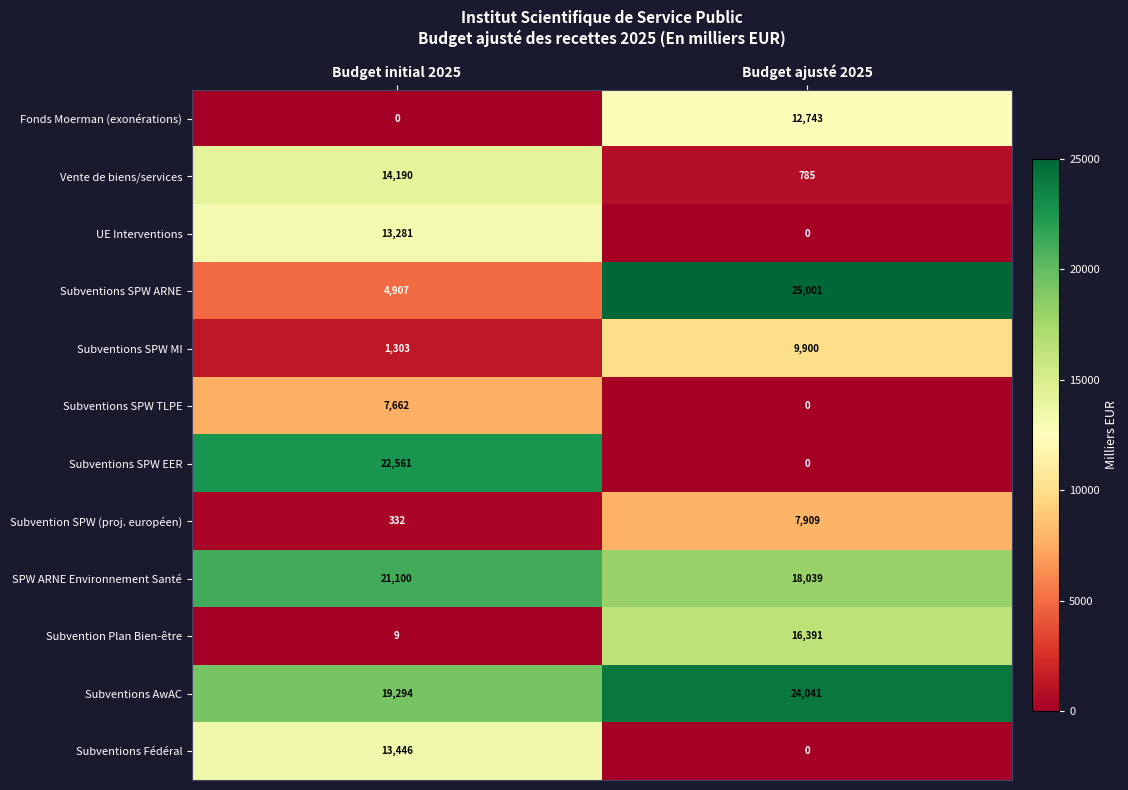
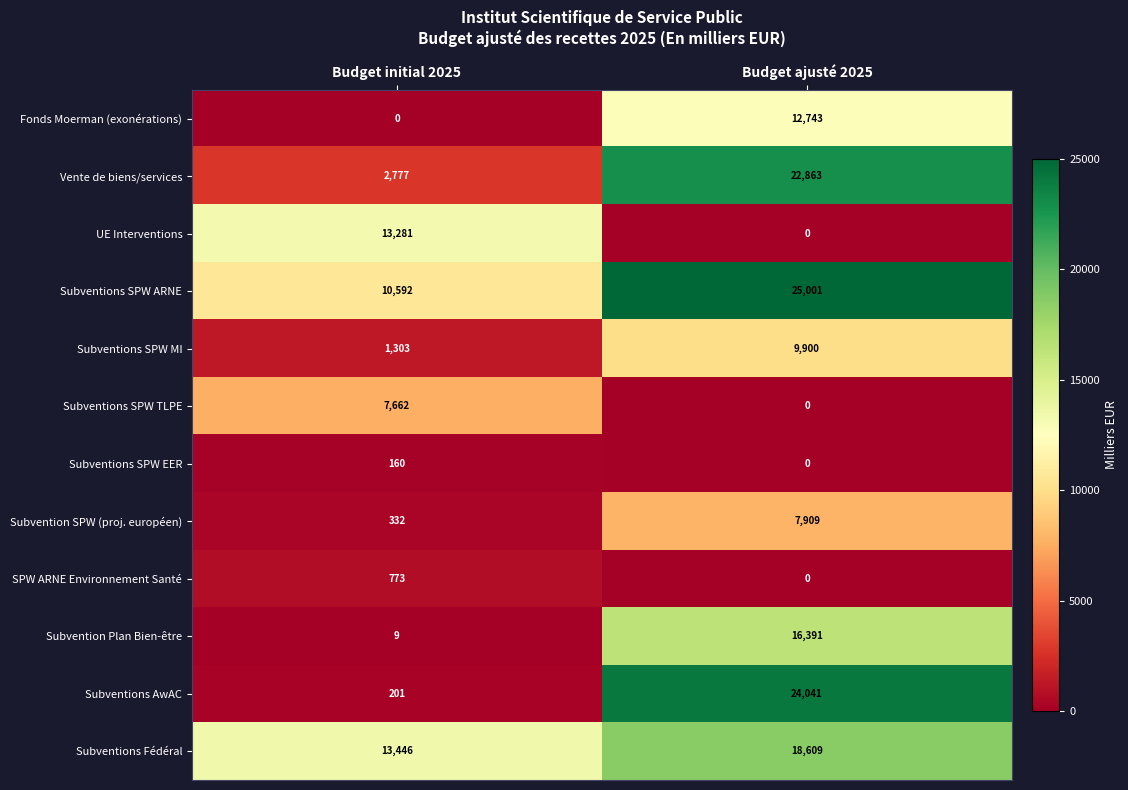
Vente de biens/services, Budget initial 2025: 14,190 -> 2,777
Vente de biens/services, Budget ajusté 2025: 785 -> 22,863
Subventions SPW ARNE, Budget initial 2025: 4,907 -> 10,592
Subventions SPW EER, Budget initial 2025: 22,561 -> 160
SPW ARNE Environnement Santé, Budget initial 2025: 21,100 -> 773
SPW ARNE Environnement Santé, Budget ajusté 2025: 18,039 -> 0
Subventions AwAC, Budget initial 2025: 19,294 -> 201
Subventions Fédéral, Budget ajusté 2025: 0 -> 18,609
